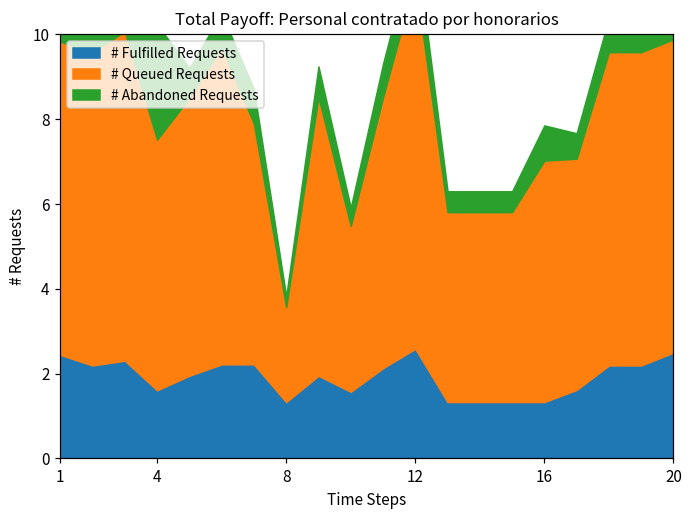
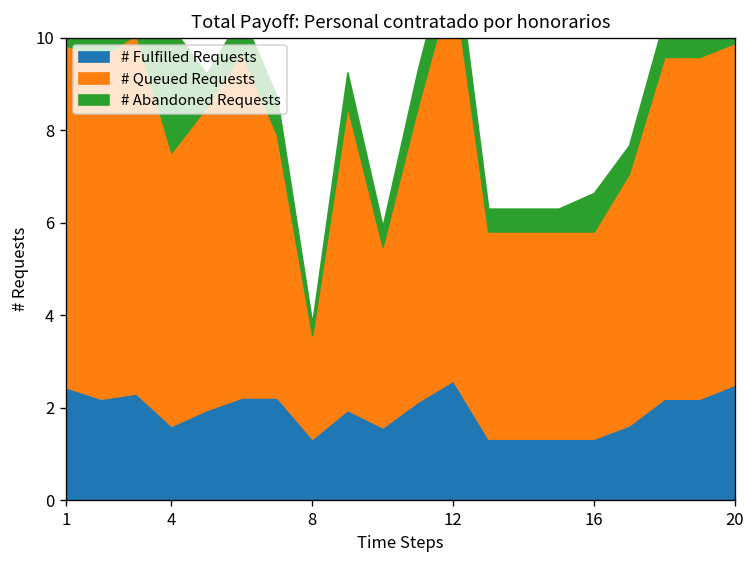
# Queued Requests, 16: 5.7 -> 4.5
